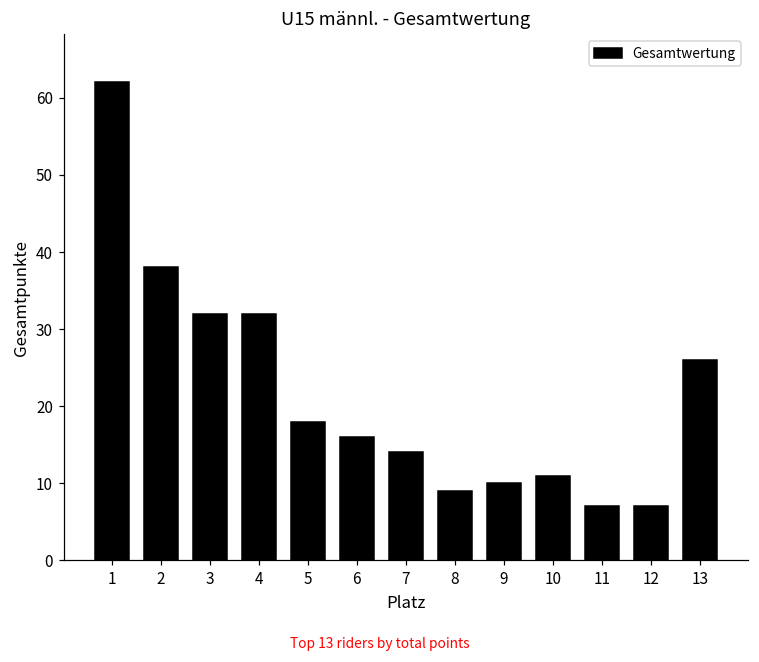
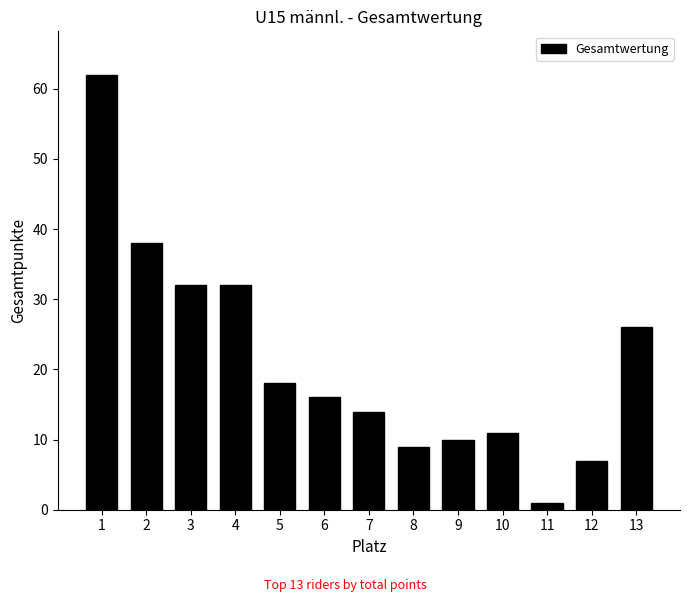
11: 7 -> 1
